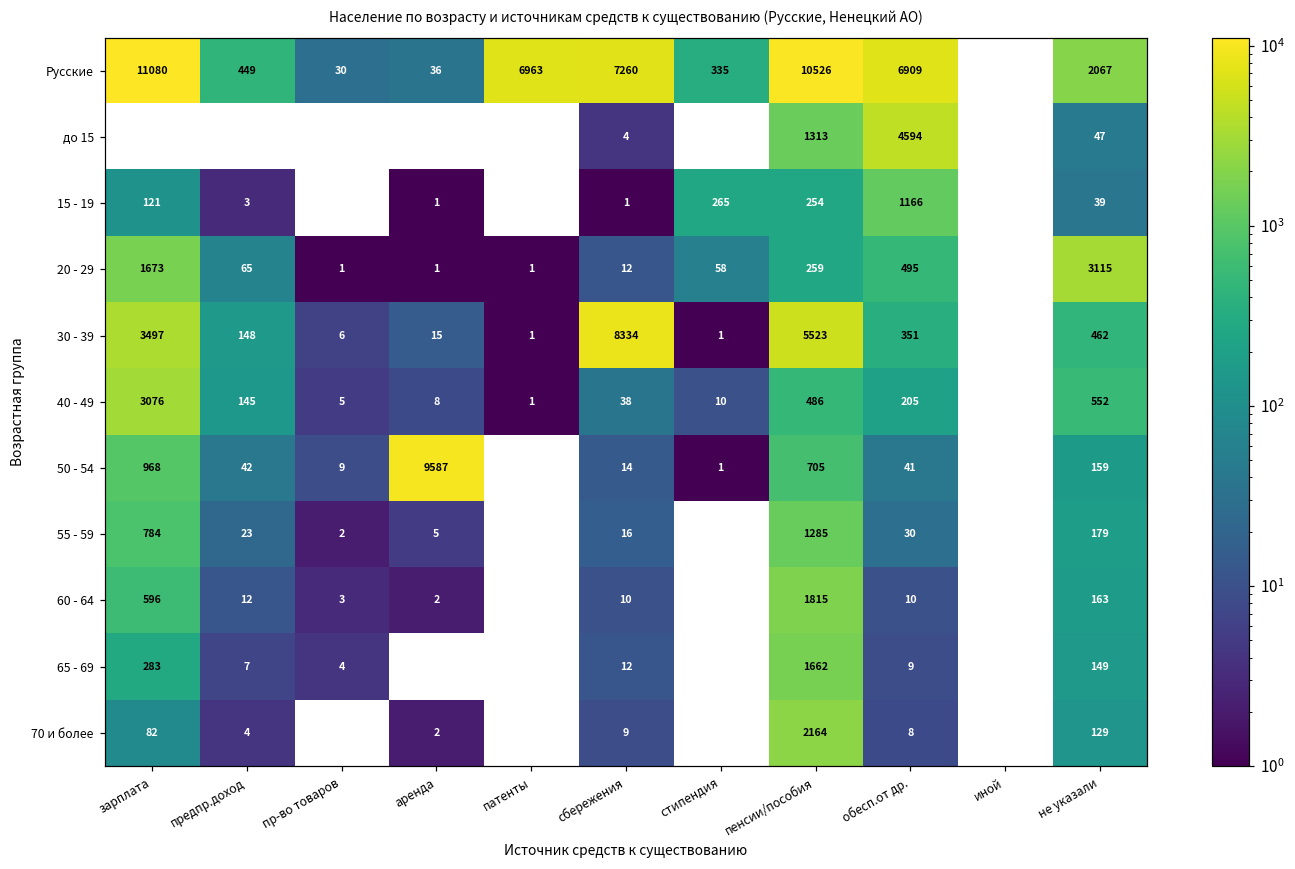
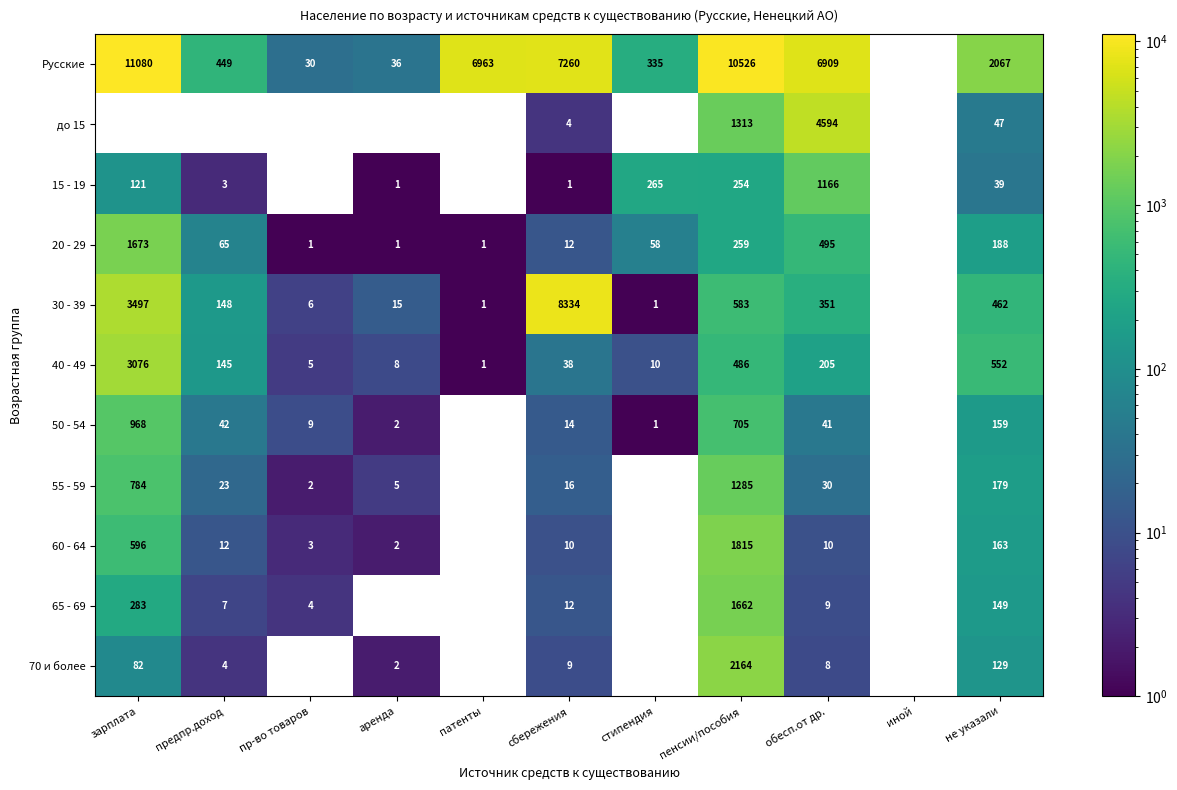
20 - 29, не указали: 3115 -> 188
30 - 39, пенсии/пособия: 5523 -> 583
50 - 54, аренда: 9587 -> 2
